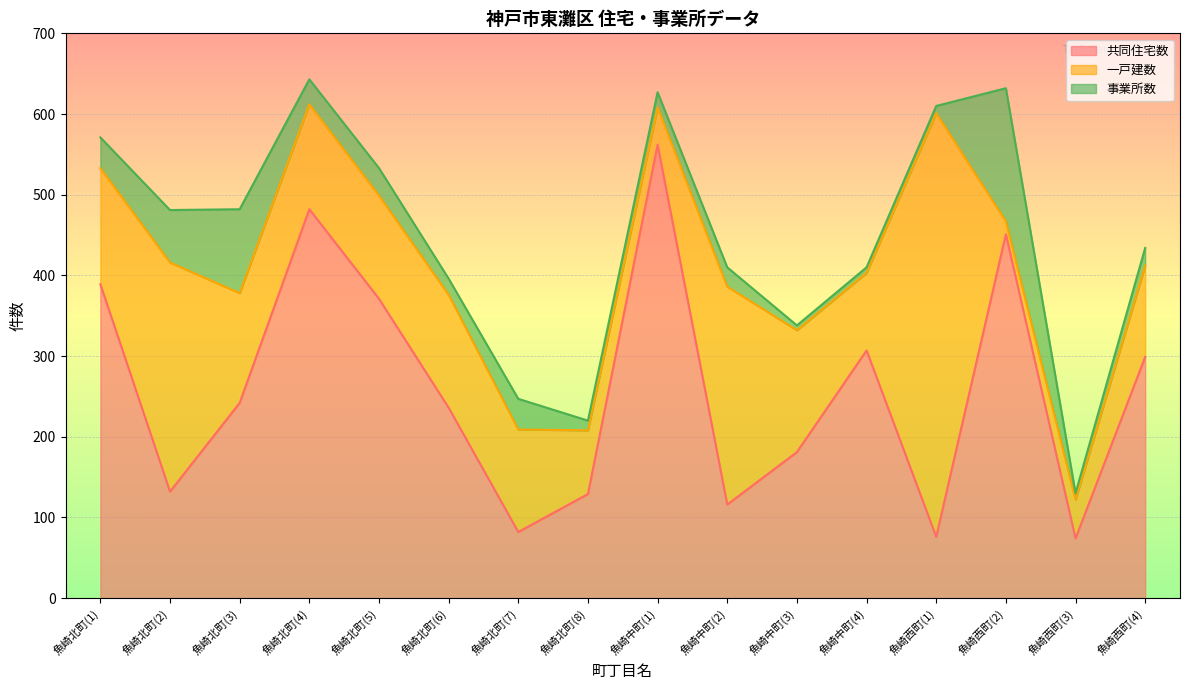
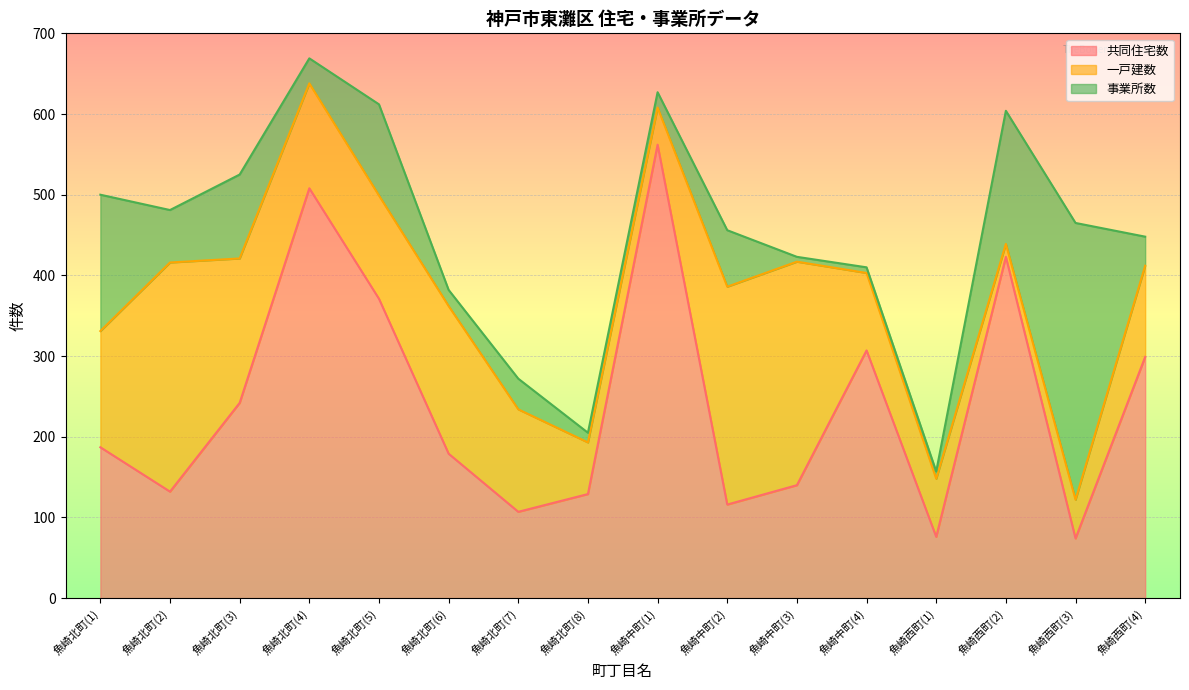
共同住宅数, 魚崎北町(1): 390 -> 190
事業所数, 魚崎北町(1): 40 -> 170
一戸建数, 魚崎北町(3): 140 -> 180
共同住宅数, 魚崎北町(4): 480 -> 510
事業所数, 魚崎北町(5): 30 -> 110
共同住宅数, 魚崎北町(6): 240 -> 180
一戸建数, 魚崎北町(6): 140 -> 180
共同住宅数, 魚崎北町(7): 80 -> 110
一戸建数, 魚崎北町(8): 80 -> 60
事業所数, 魚崎中町(2): 20 -> 70
共同住宅数, 魚崎中町(3): 180 -> 140
一戸建数, 魚崎中町(3): 150 -> 280
一戸建数, 魚崎西町(1): 530 -> 70
共同住宅数, 魚崎西町(2): 450 -> 420
事業所数, 魚崎西町(3): 10 -> 340
事業所数, 魚崎西町(4): 20 -> 40
